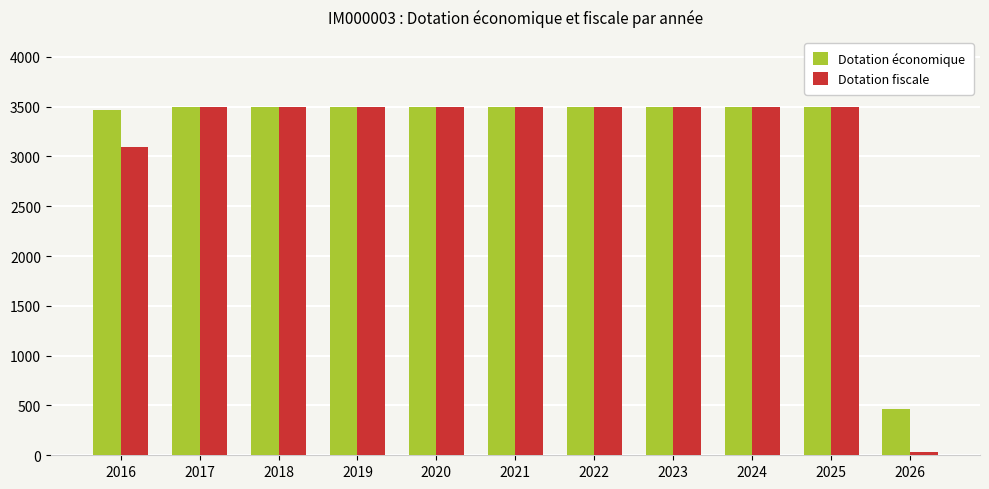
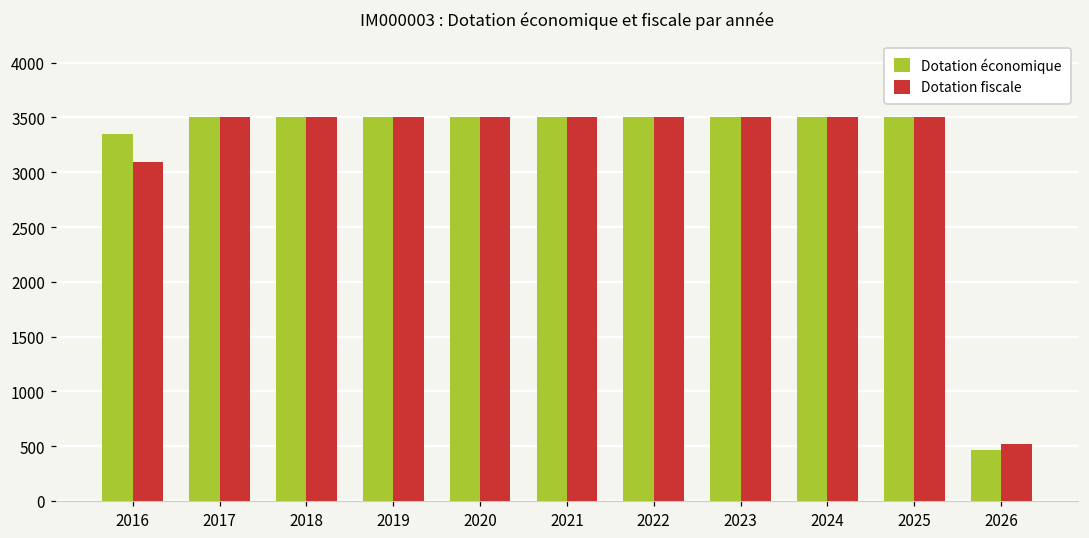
Dotation économique, 2016: 3500 -> 3400
Dotation fiscale, 2026: 0 -> 500
